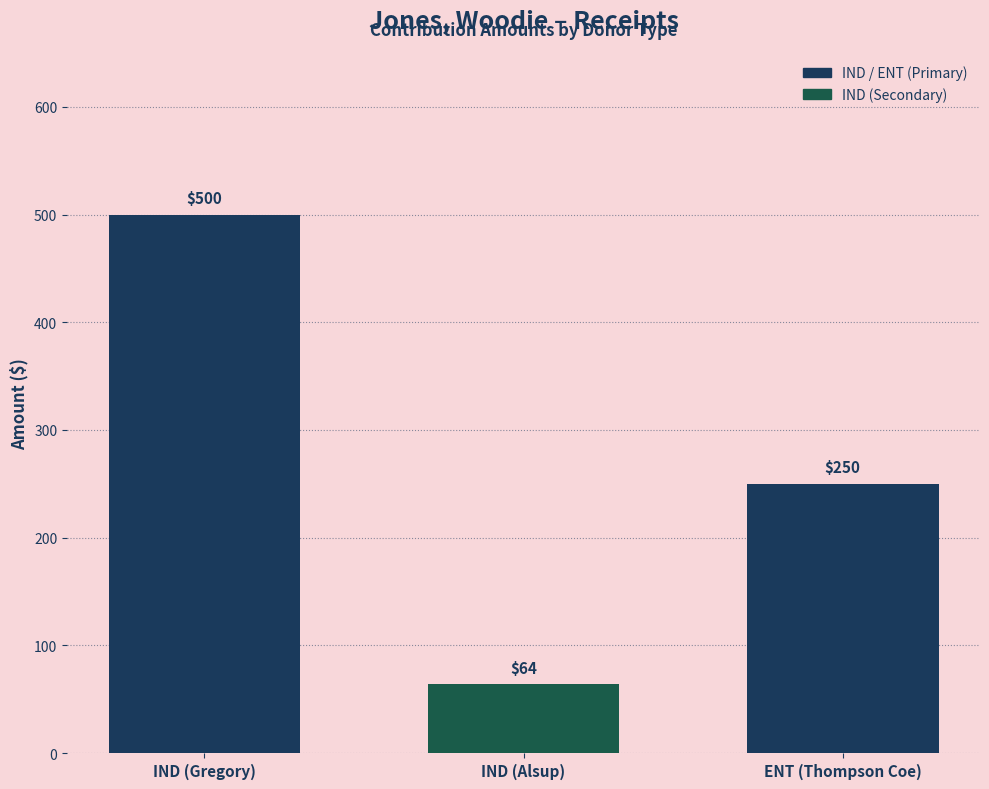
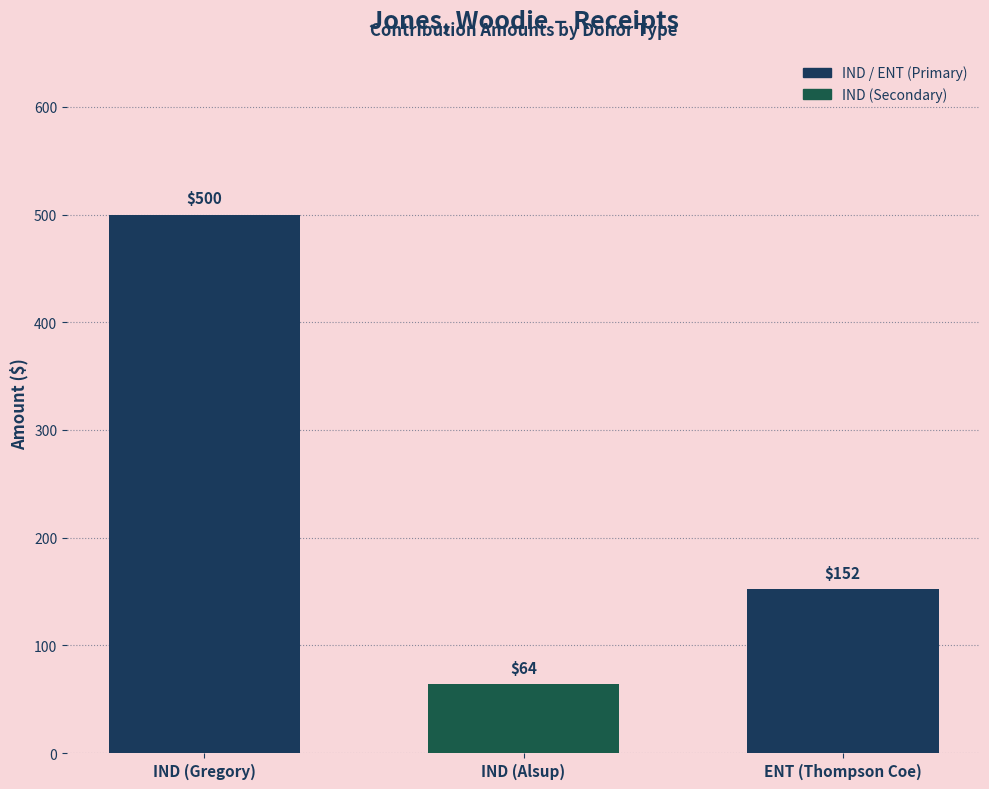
ENT (Thompson Coe): $250 -> $152
